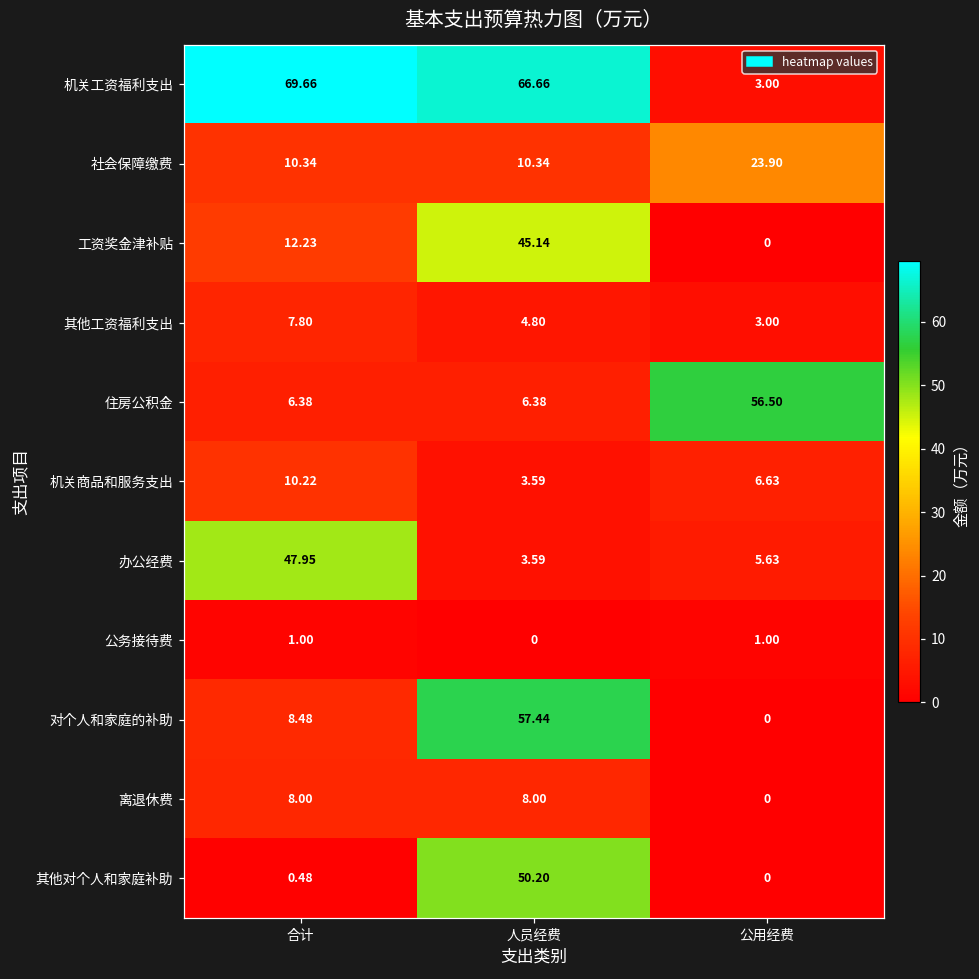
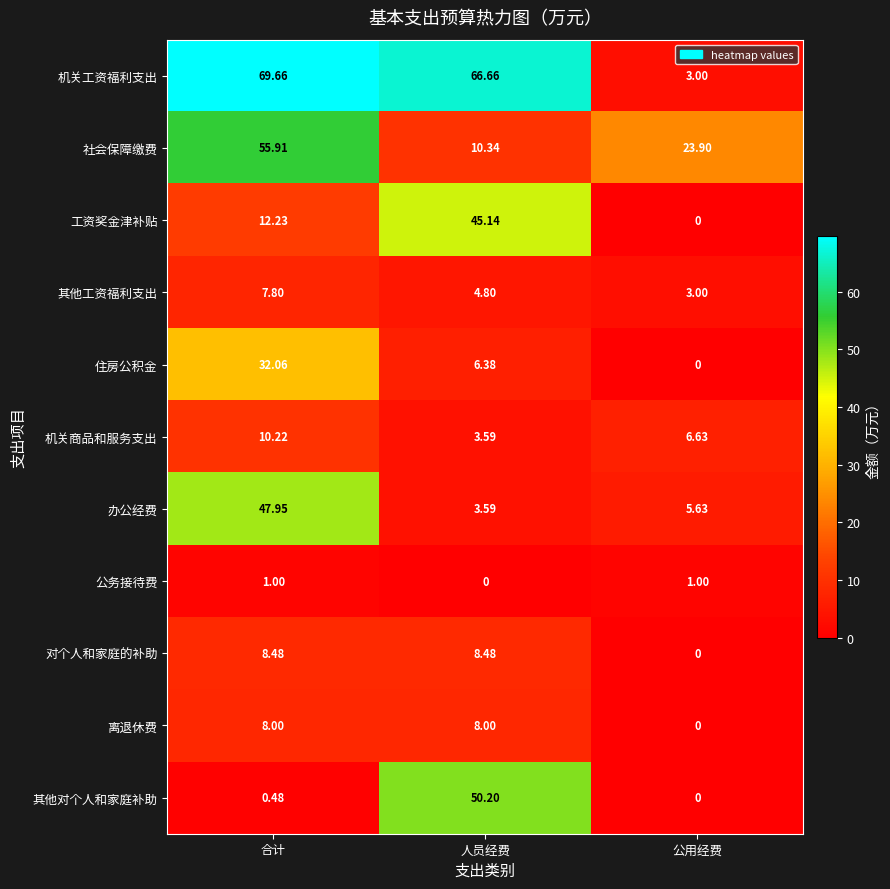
社会保障缴费, 合计: 10.34 -> 55.91
住房公积金, 合计: 6.38 -> 32.06
住房公积金, 公用经费: 56.50 -> 0
对个人和家庭的补助, 人员经费: 57.44 -> 8.48
